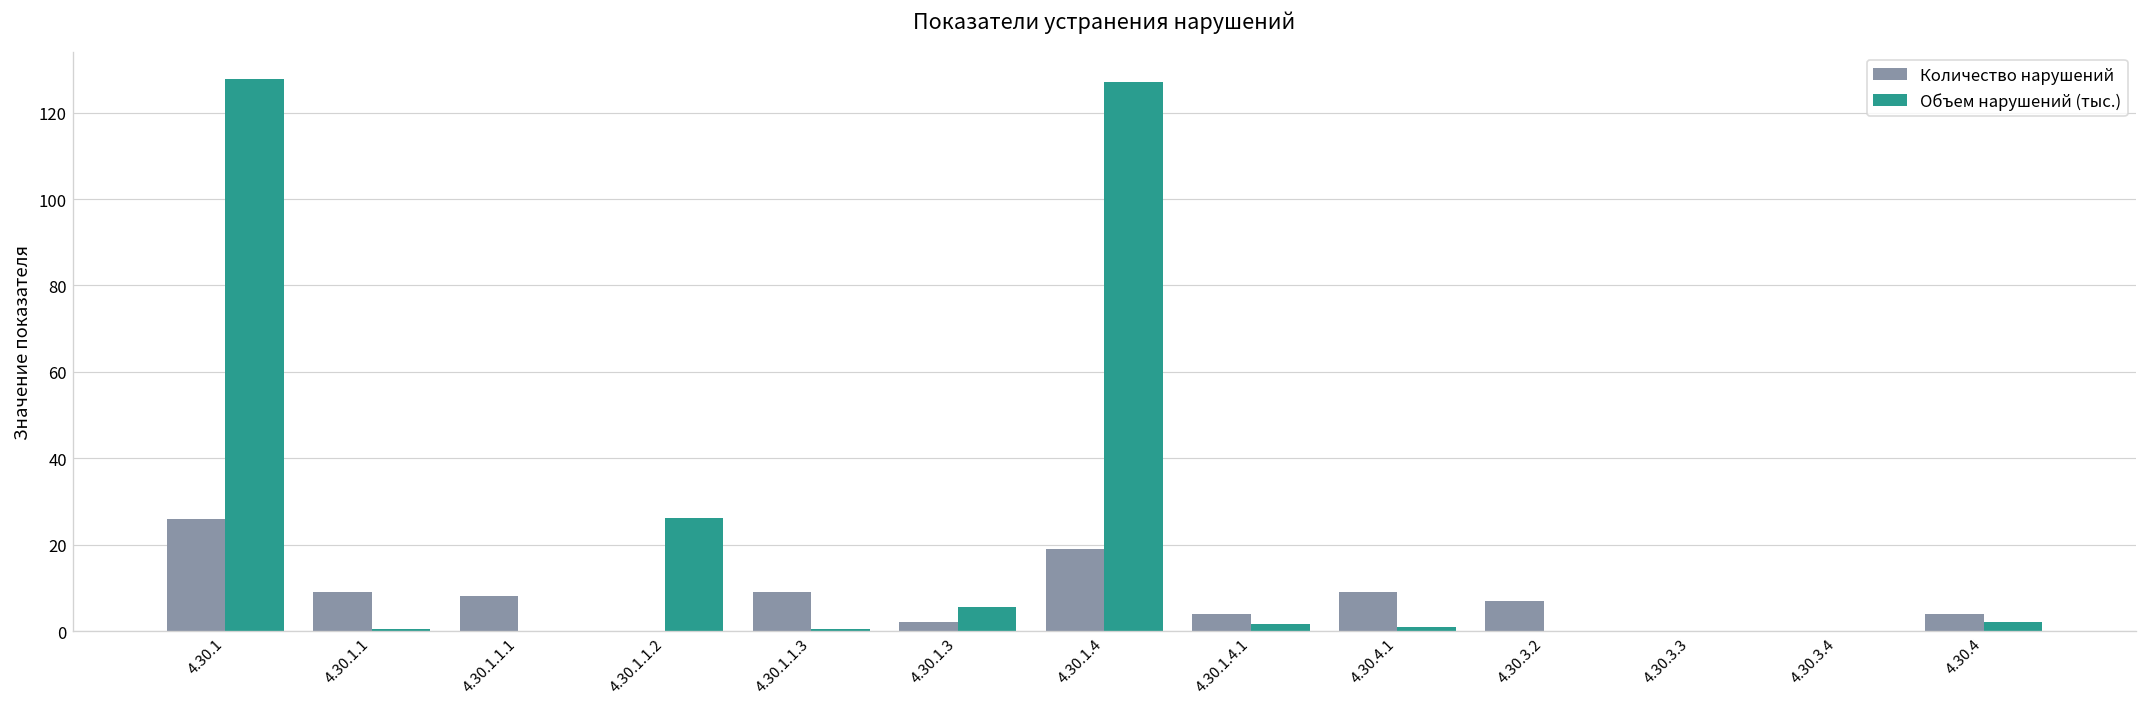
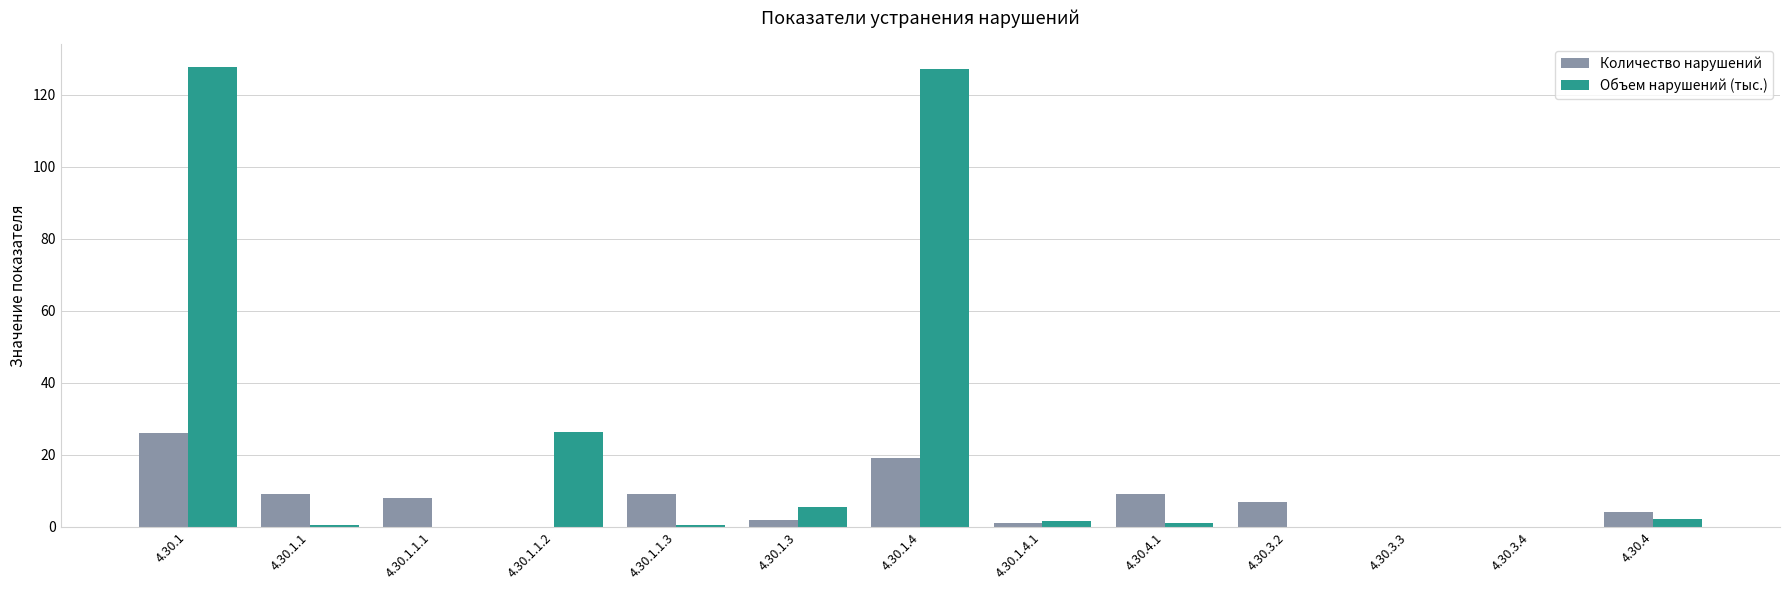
Количество нарушений, 4.30.1.4.1: 4 -> 1
